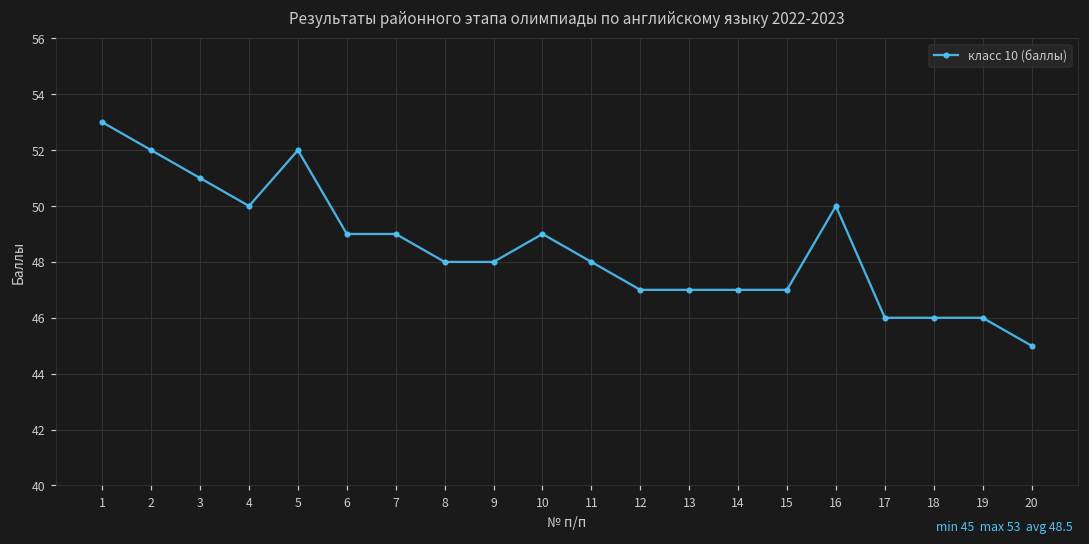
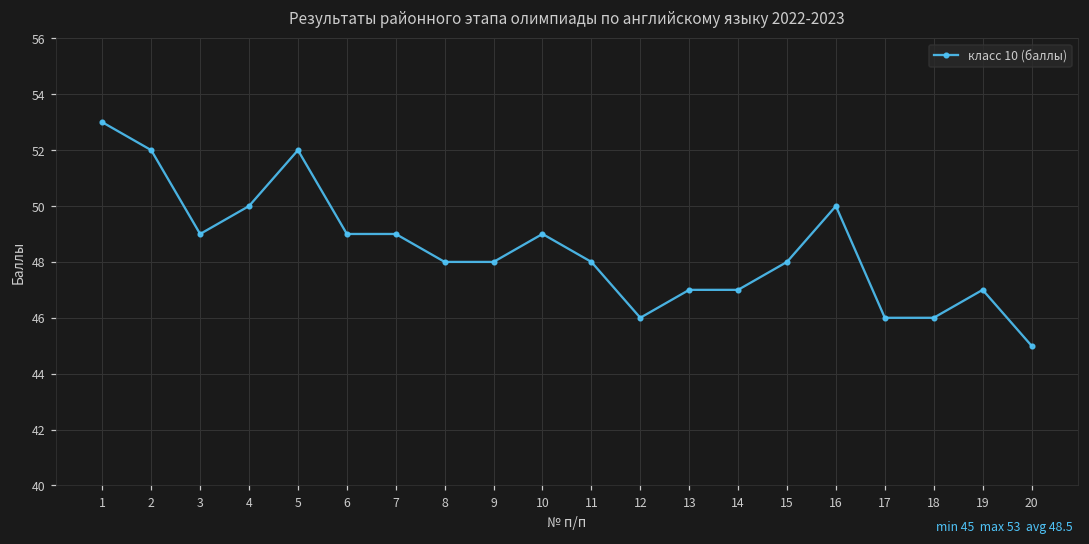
3: 51 -> 49
12: 47 -> 46
15: 47 -> 48
19: 46 -> 47
